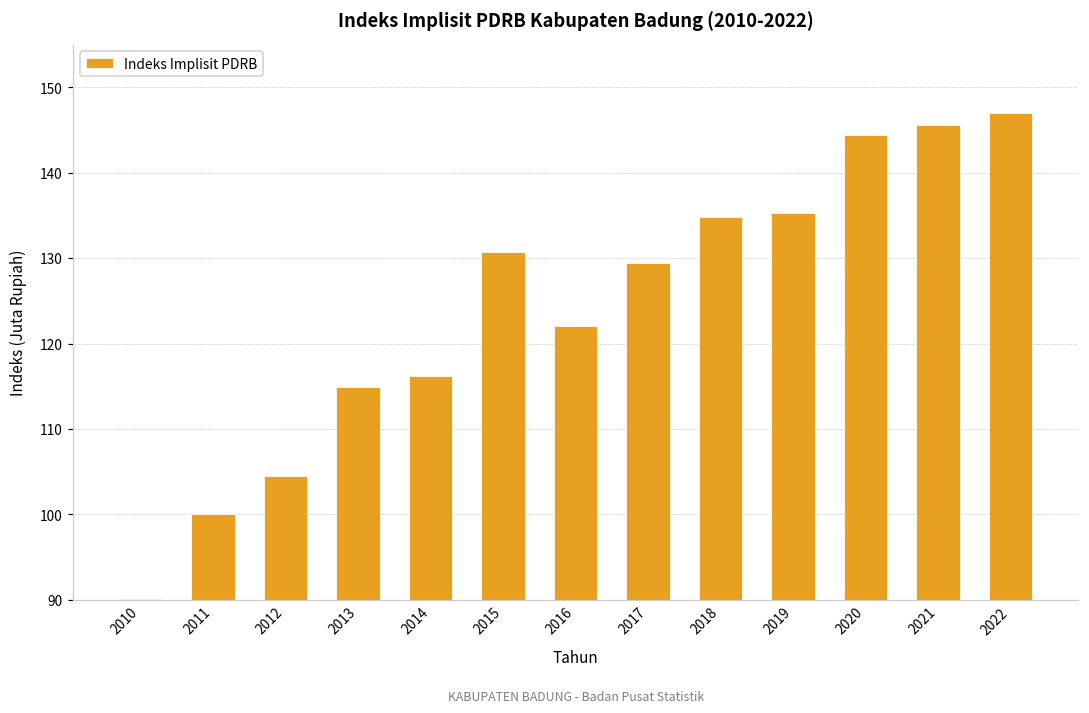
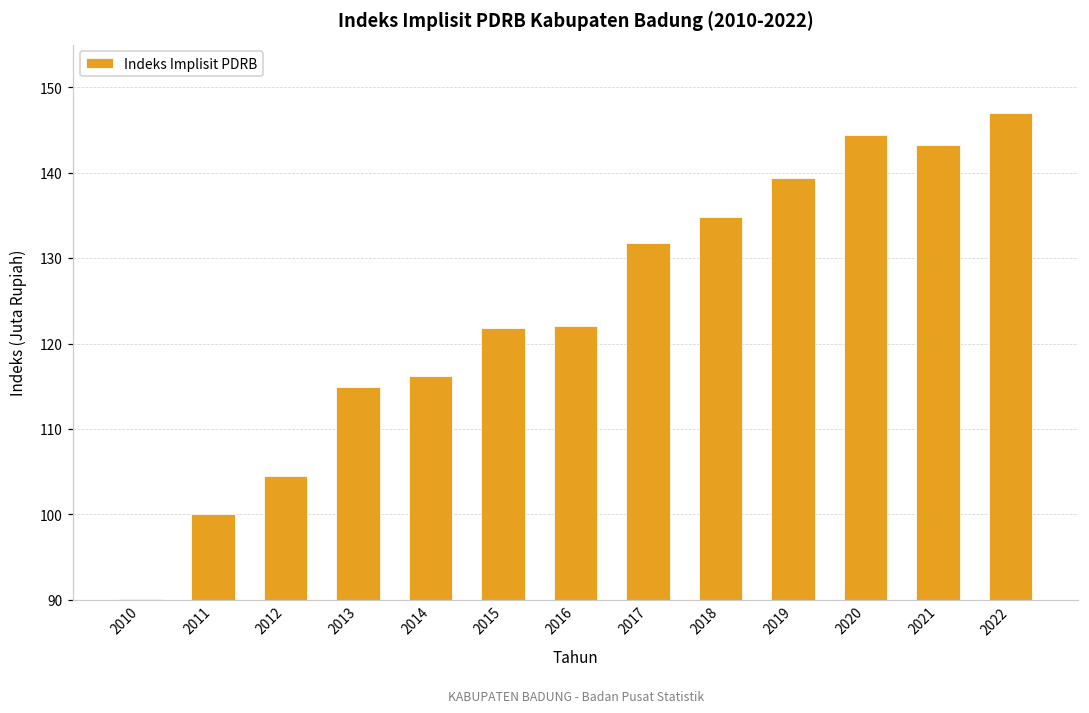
2015: 131 -> 122
2017: 129 -> 132
2019: 135 -> 139
2021: 146 -> 143
